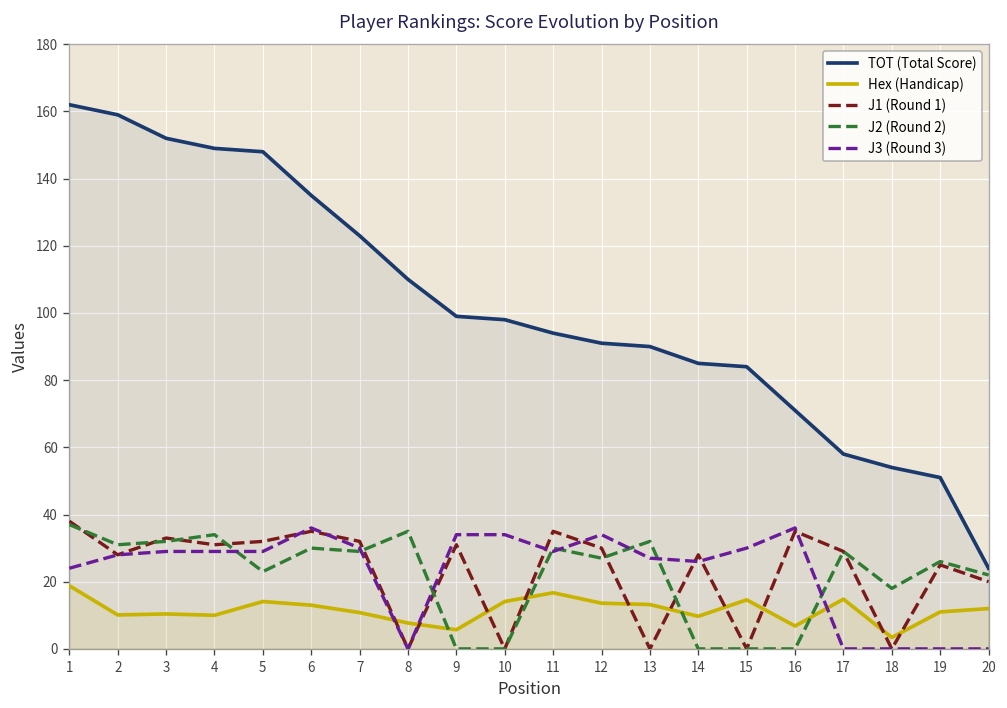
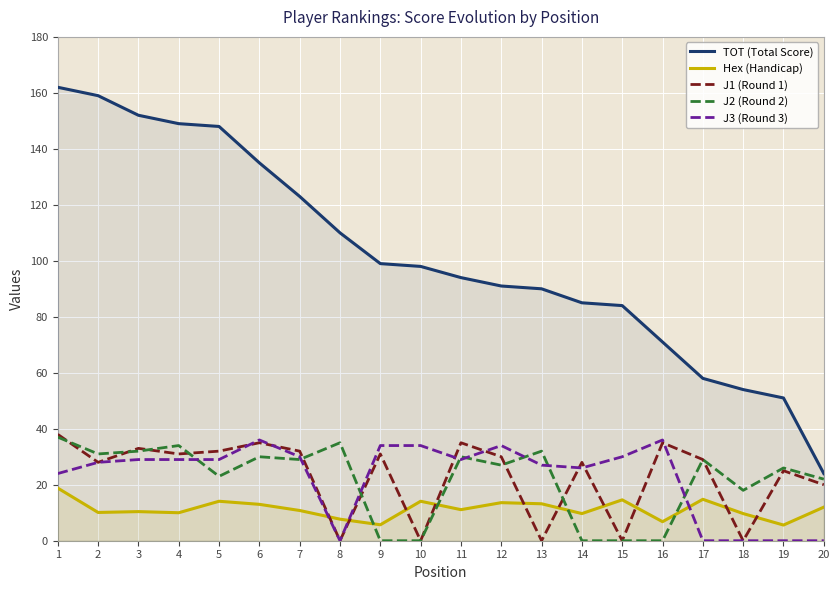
Hex (Handicap), 11: 17 -> 11
Hex (Handicap), 18: 3 -> 10
Hex (Handicap), 19: 11 -> 6
